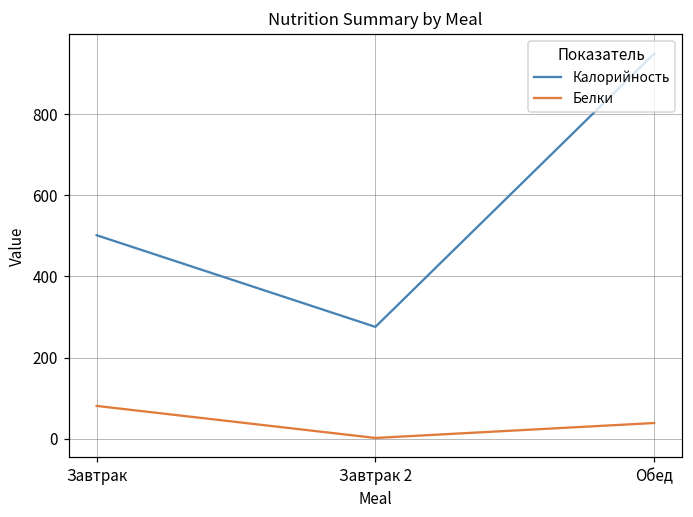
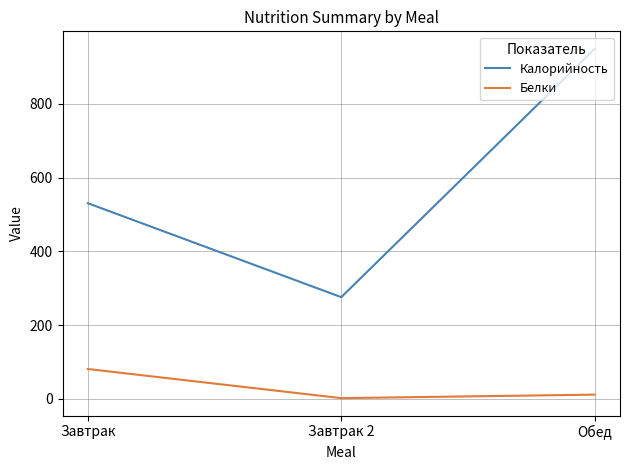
Калорийность, Завтрак: 500 -> 530
Белки, Обед: 40 -> 10
